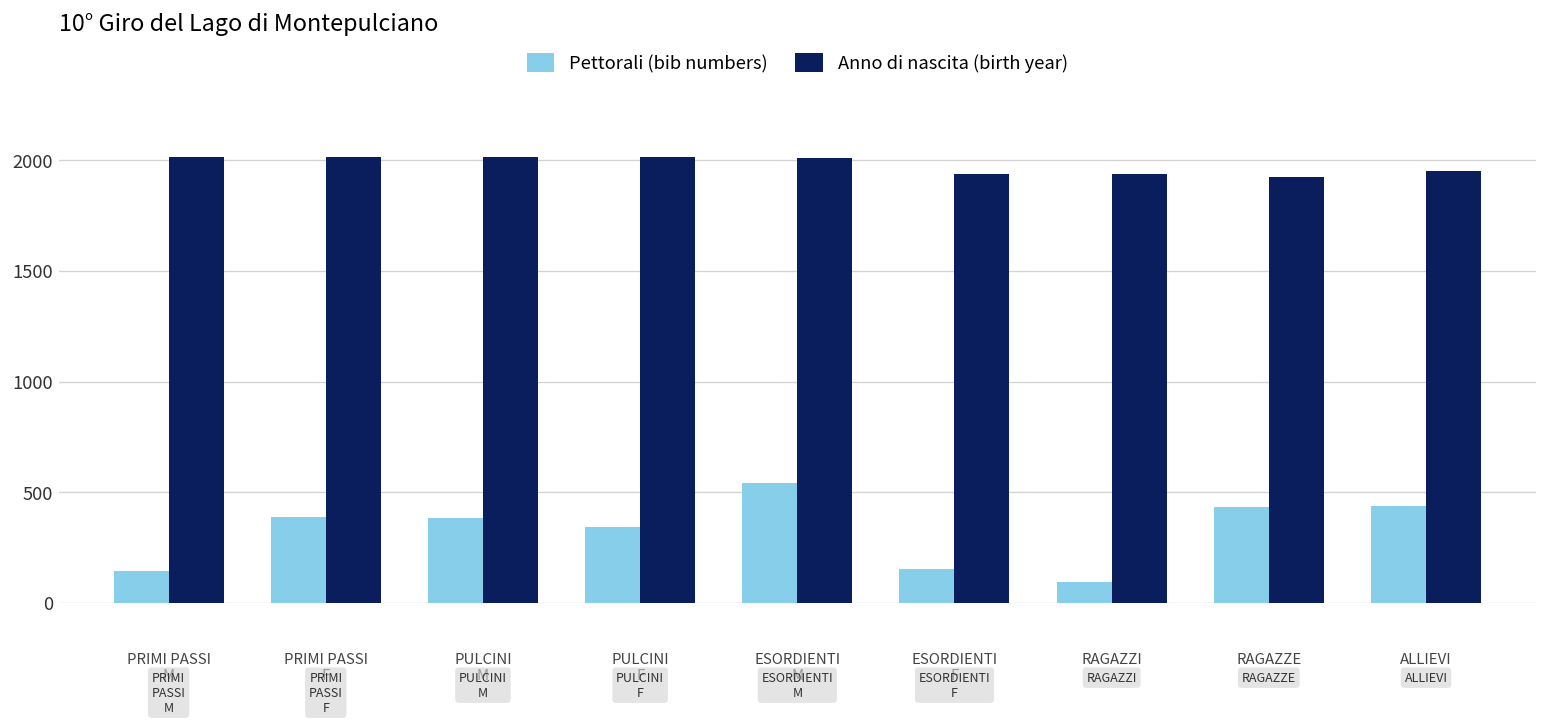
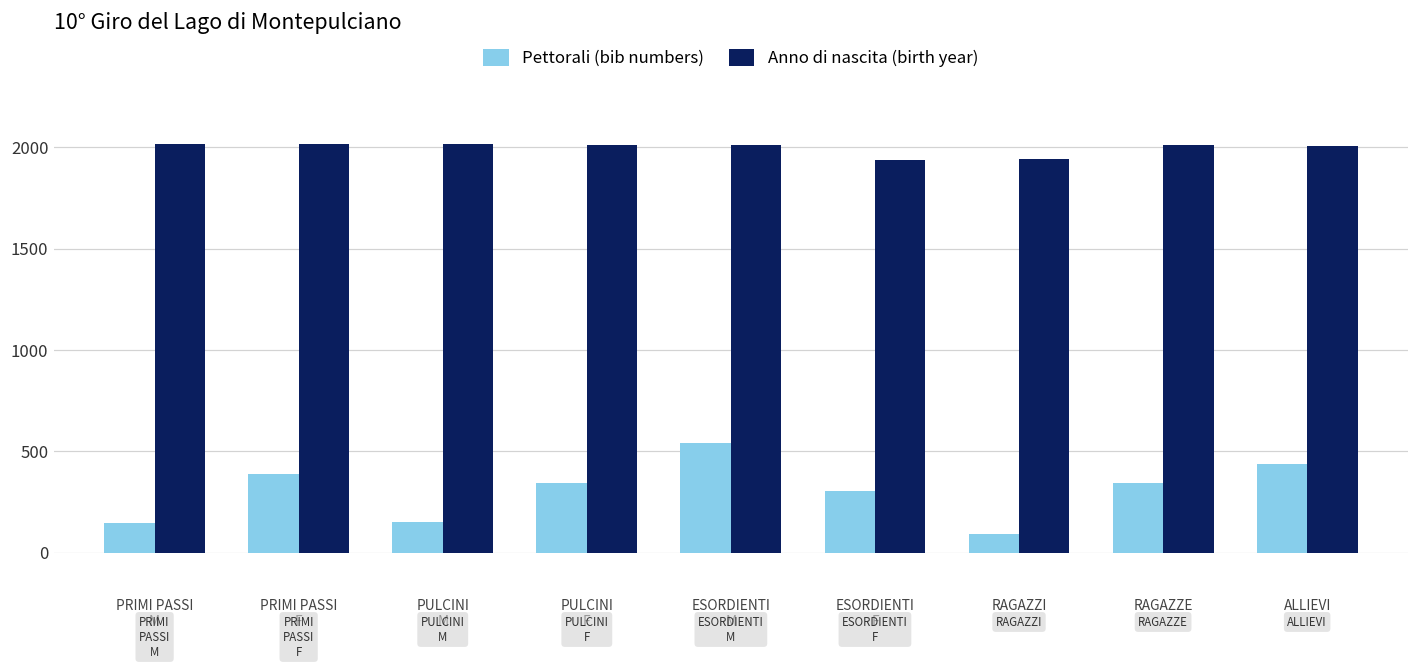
Pettorali (bib numbers), PULCINI M: 380 -> 150
Pettorali (bib numbers), ESORDIENTI F: 150 -> 310
Pettorali (bib numbers), RAGAZZE: 430 -> 340
Anno di nascita (birth year), RAGAZZE: 1920 -> 2010
Anno di nascita (birth year), ALLIEVI: 1950 -> 2010
